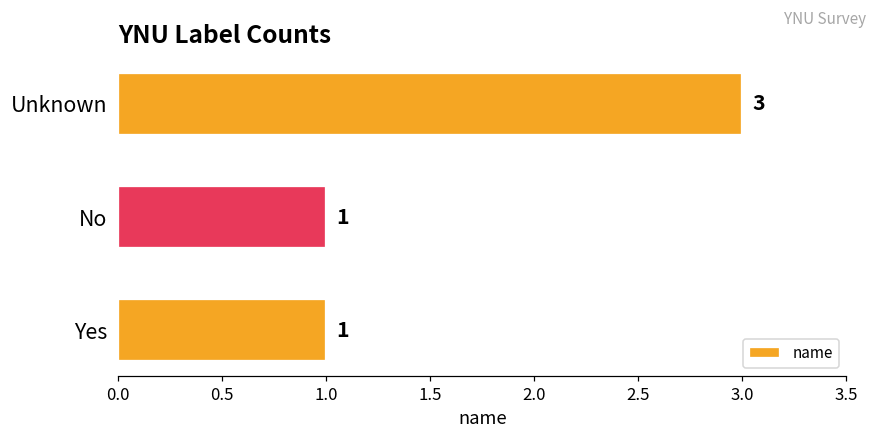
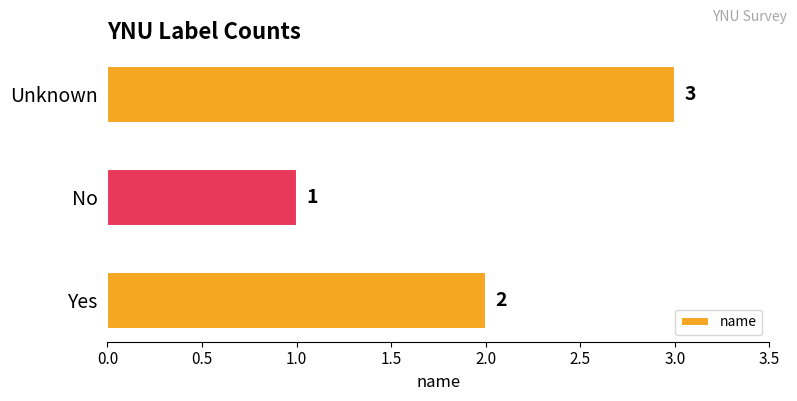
Yes: 1 -> 2
